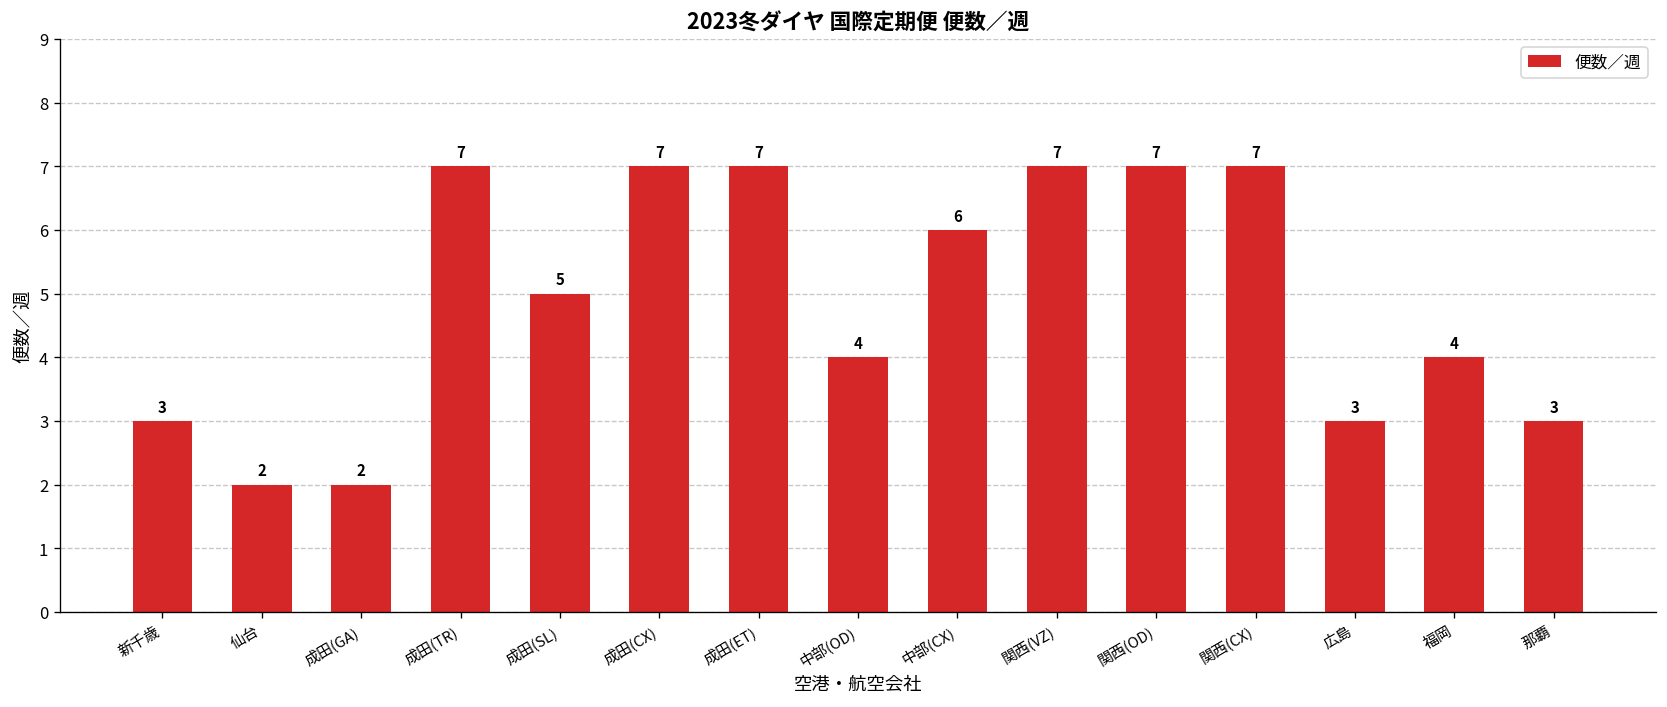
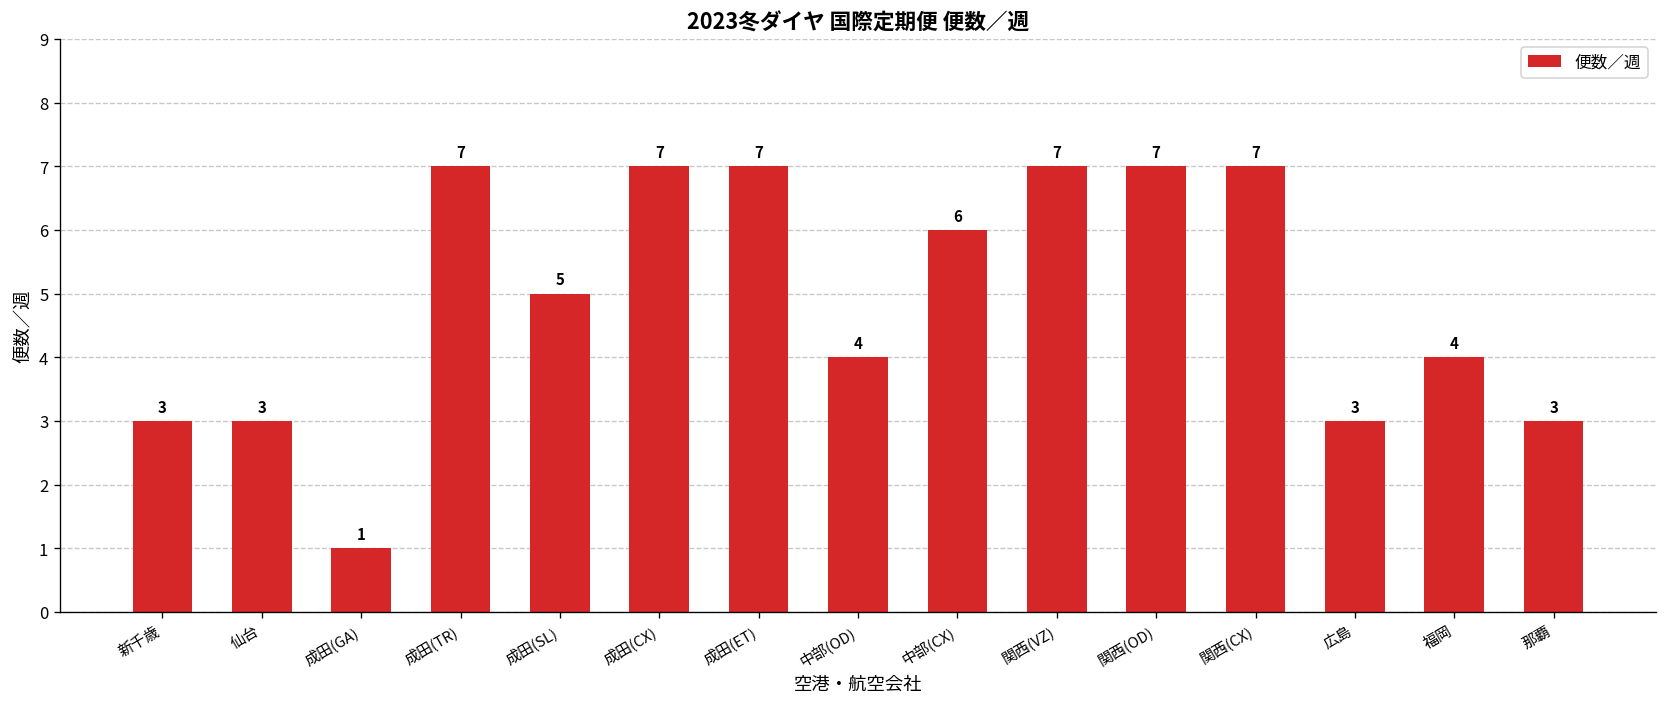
仙台: 2 -> 3
成田(GA): 2 -> 1
